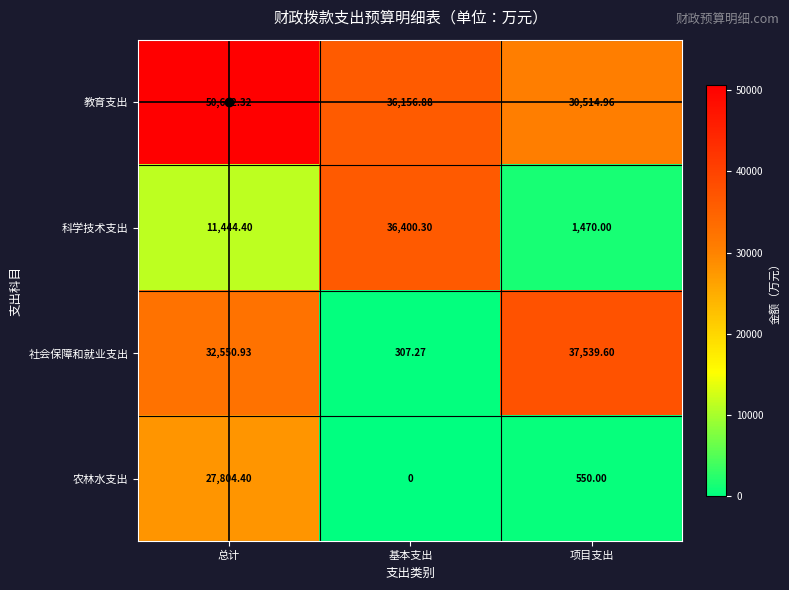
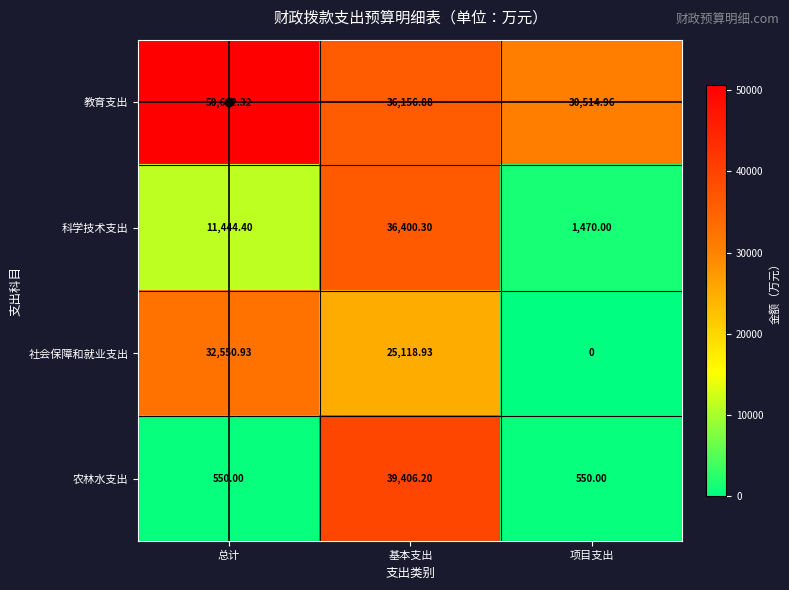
社会保障和就业支出, 基本支出: 307.27 -> 25,118.93
社会保障和就业支出, 项目支出: 37,539.60 -> 0
农林水支出, 总计: 27,804.40 -> 550.00
农林水支出, 基本支出: 0 -> 39,406.20
